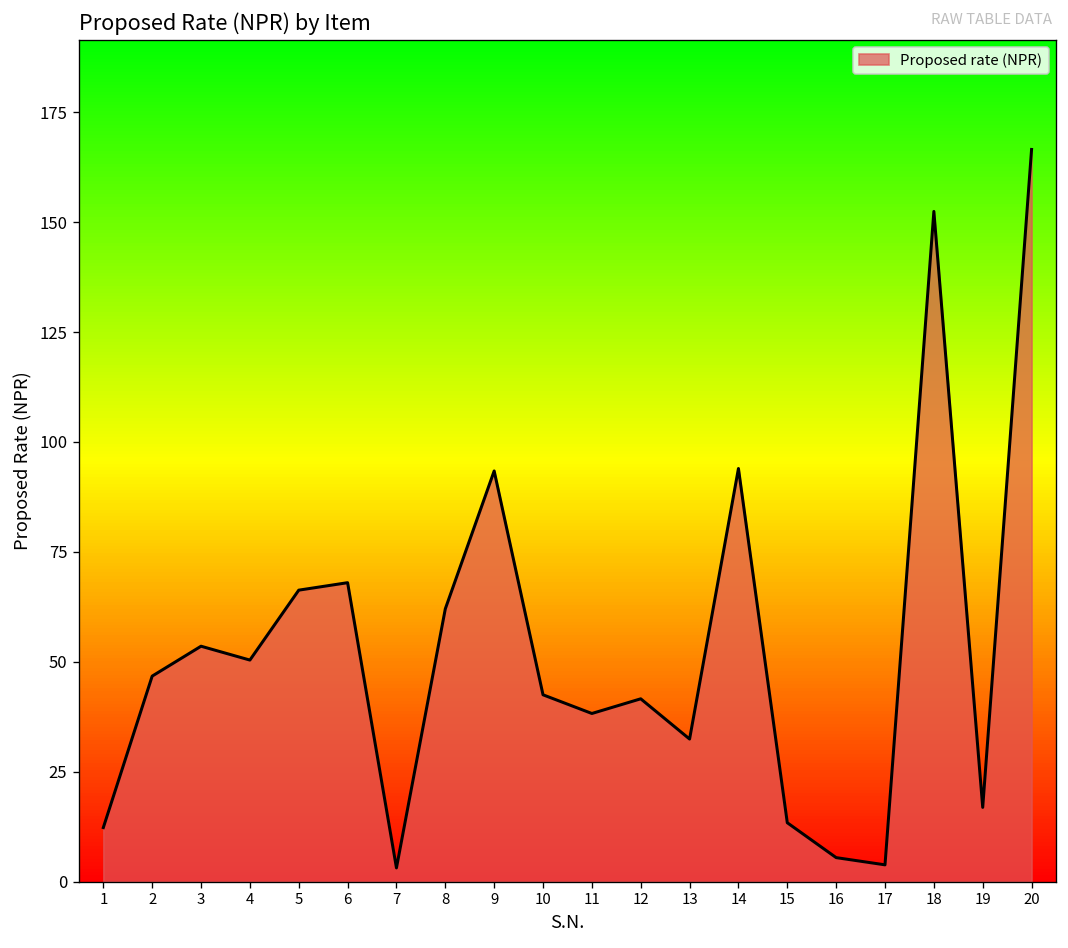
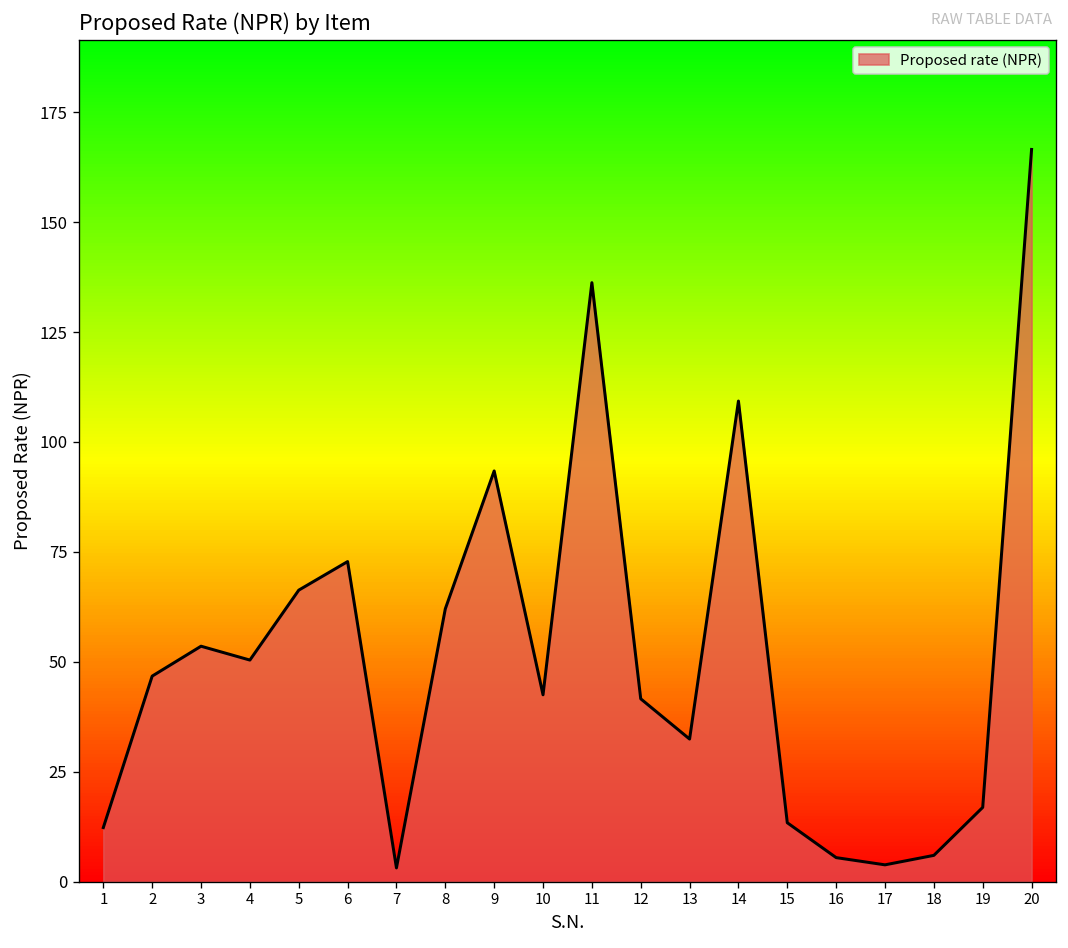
6: 68 -> 73
11: 38 -> 136
14: 94 -> 109
18: 152 -> 6
